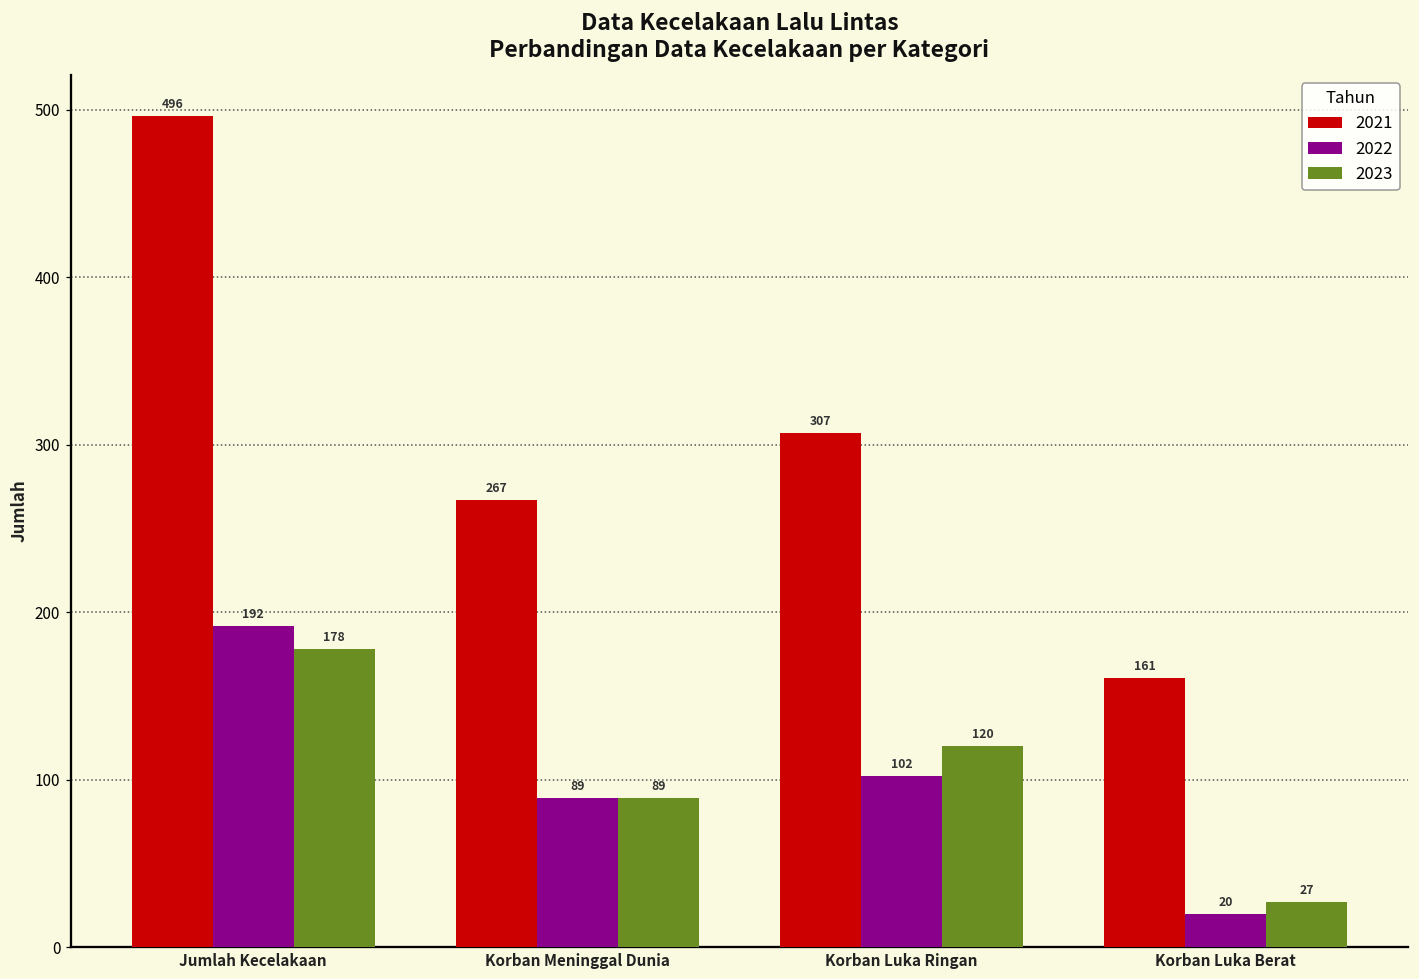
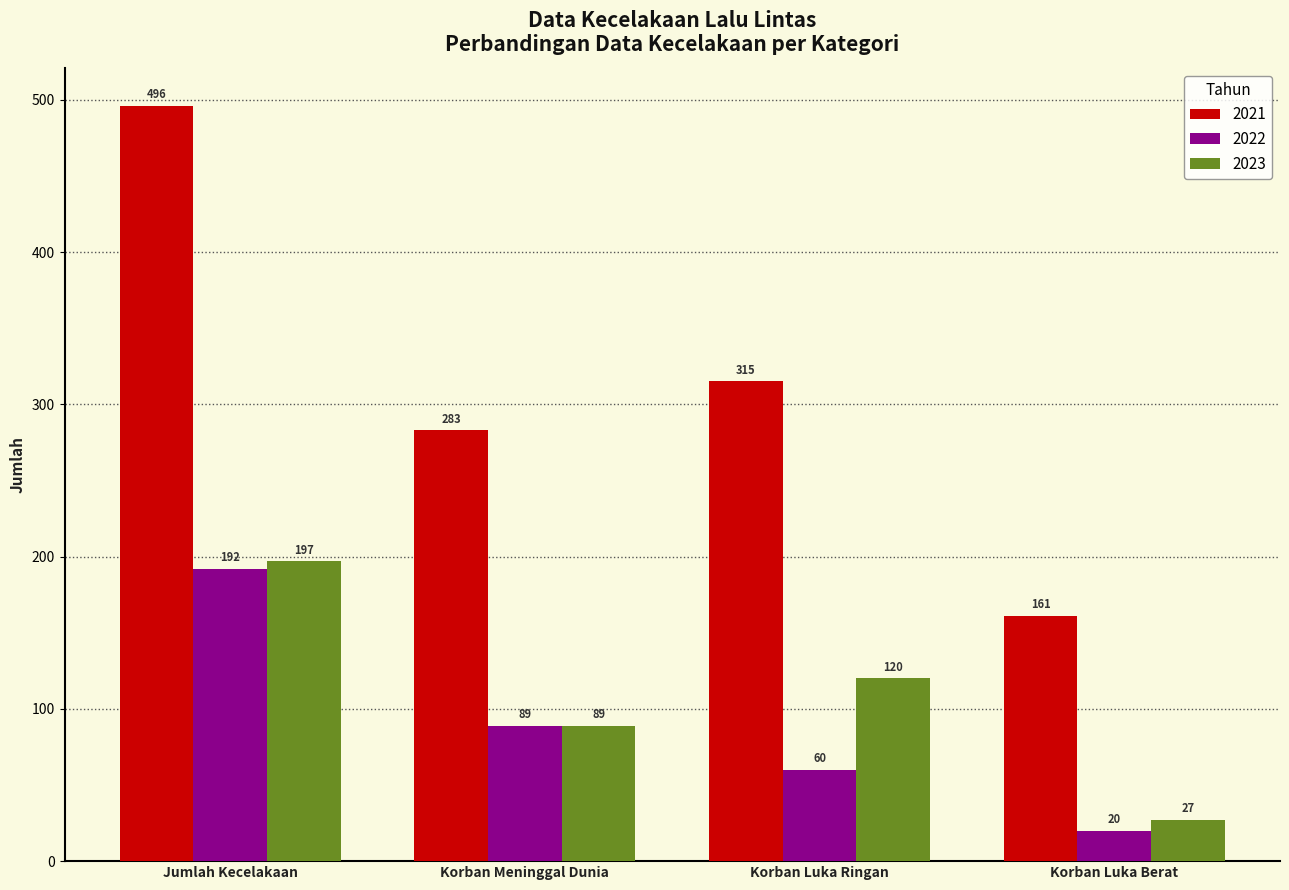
2023, Jumlah Kecelakaan: 178 -> 197
2021, Korban Meninggal Dunia: 267 -> 283
2021, Korban Luka Ringan: 307 -> 315
2022, Korban Luka Ringan: 102 -> 60
